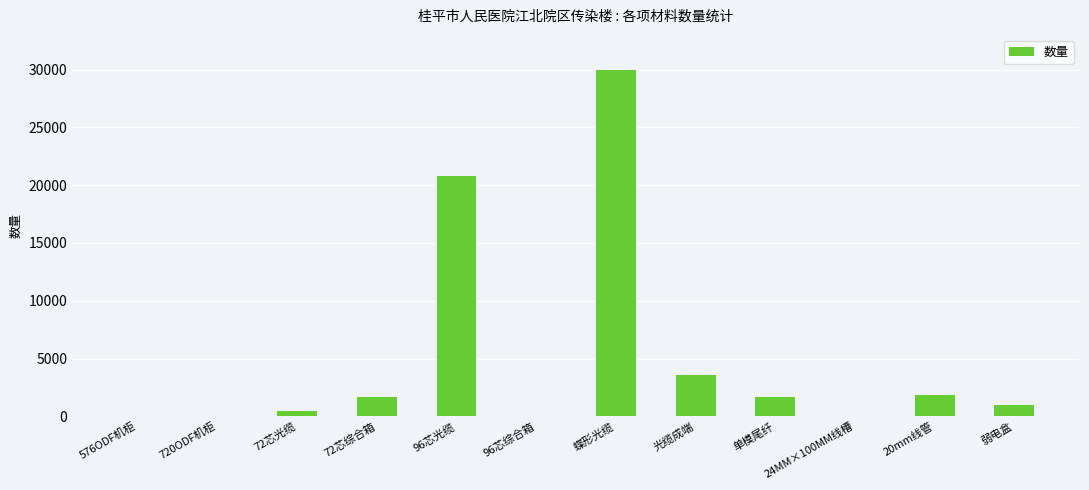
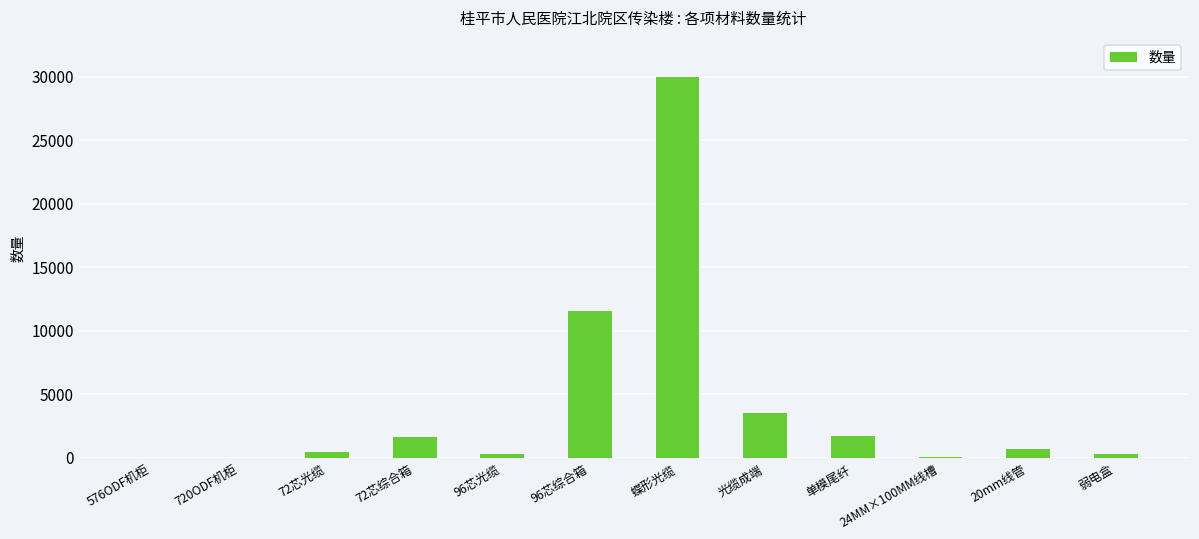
96芯光缆: 20800 -> 300
96芯综合箱: 0 -> 11600
20mm线管: 1800 -> 700
弱电盒: 1000 -> 300
